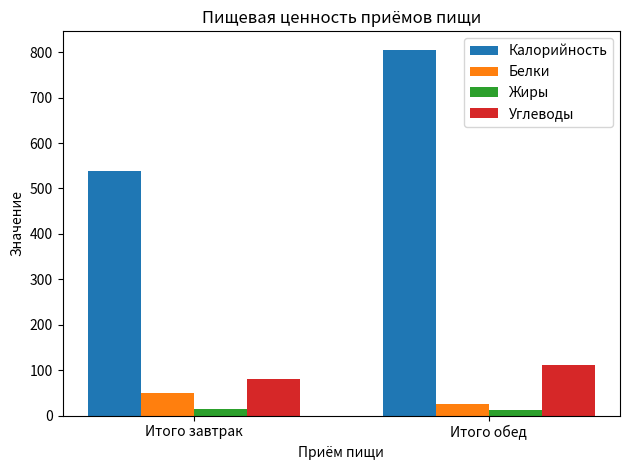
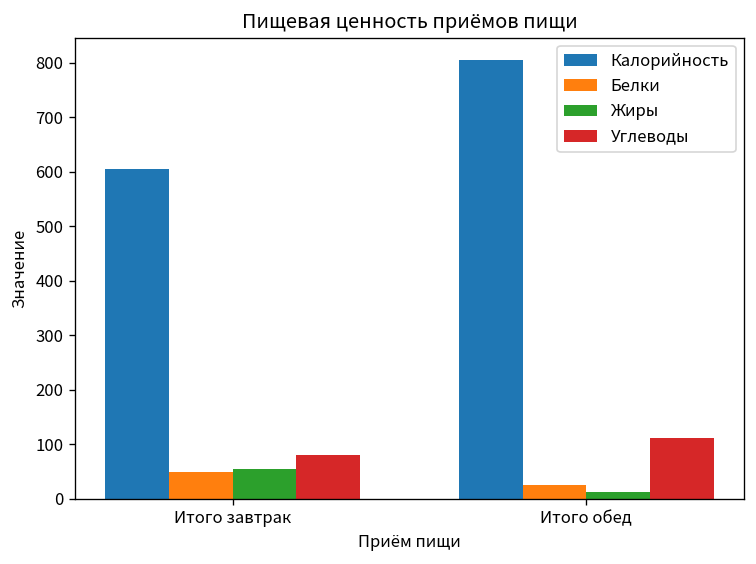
Калорийность, Итого завтрак: 540 -> 600
Жиры, Итого завтрак: 10 -> 60
